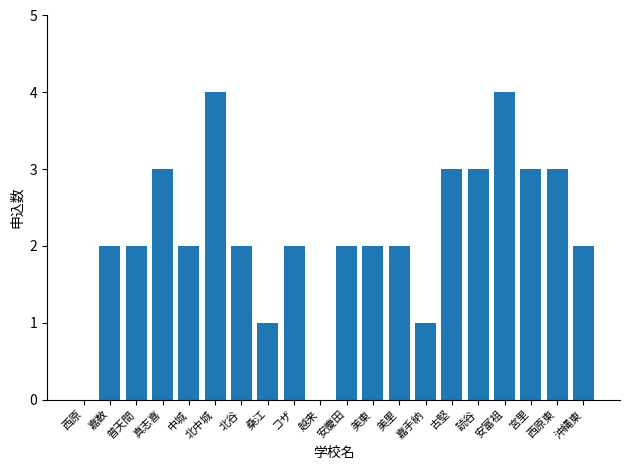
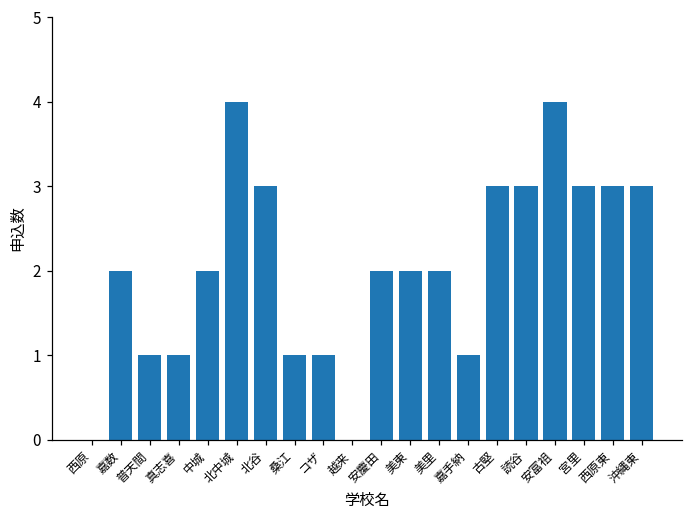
普天間: 2 -> 1
真志喜: 3 -> 1
北谷: 2 -> 3
コザ: 2 -> 1
沖縄東: 2 -> 3
